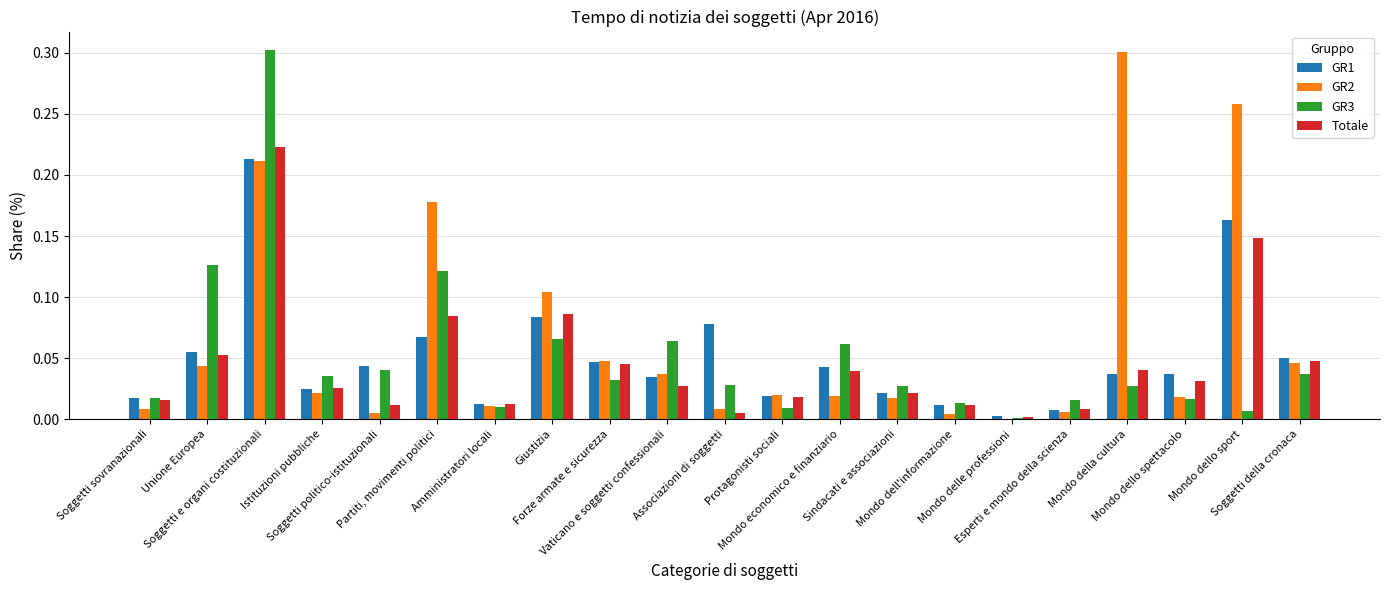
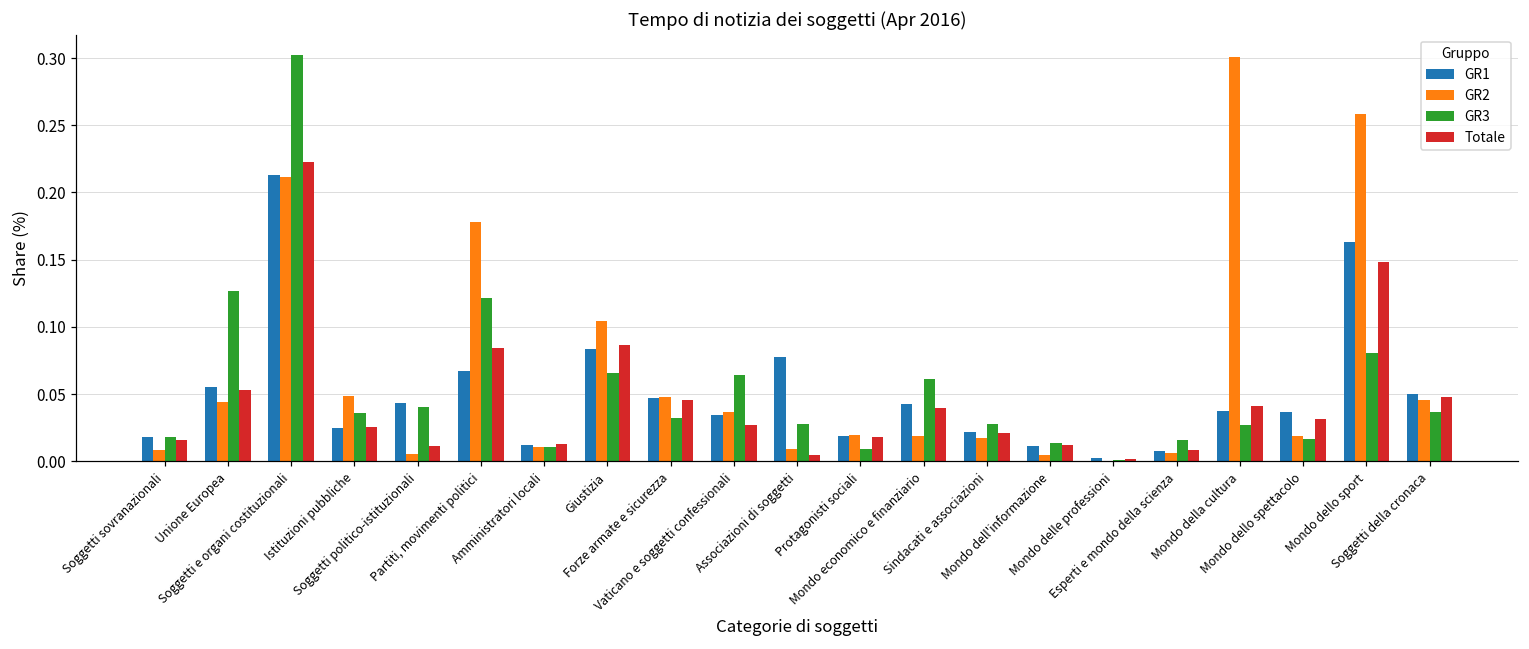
GR2, Istituzioni pubbliche: 0.022 -> 0.048
GR3, Mondo dello sport: 0.007 -> 0.080
